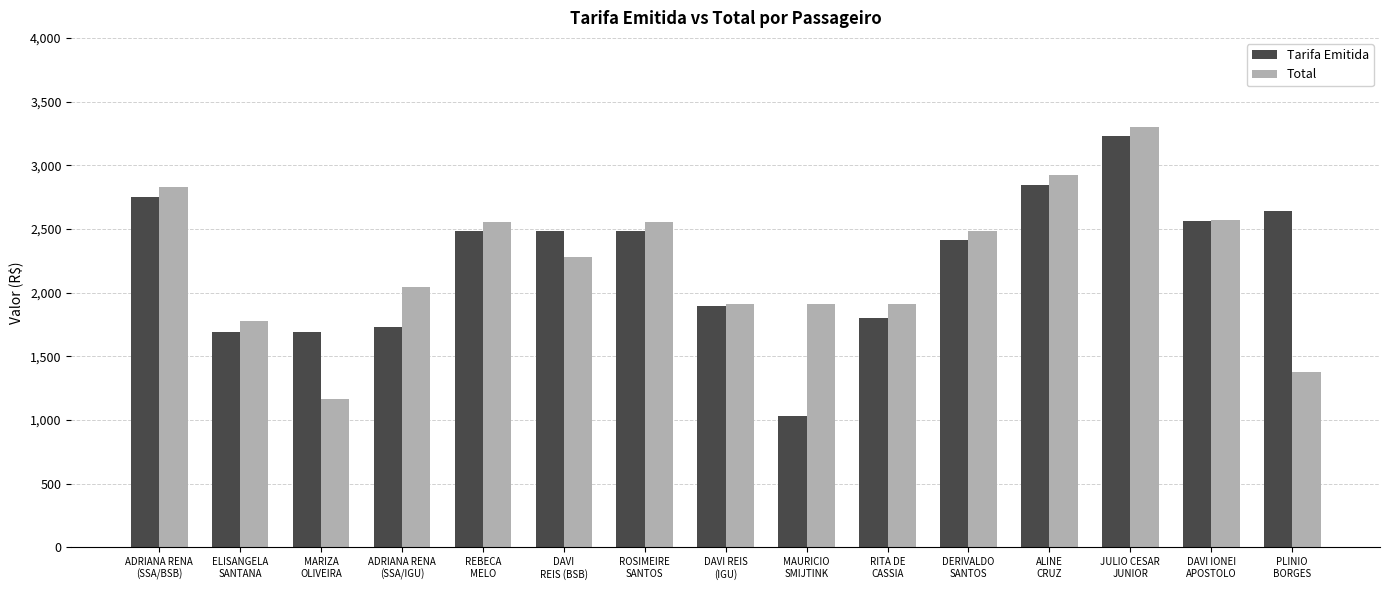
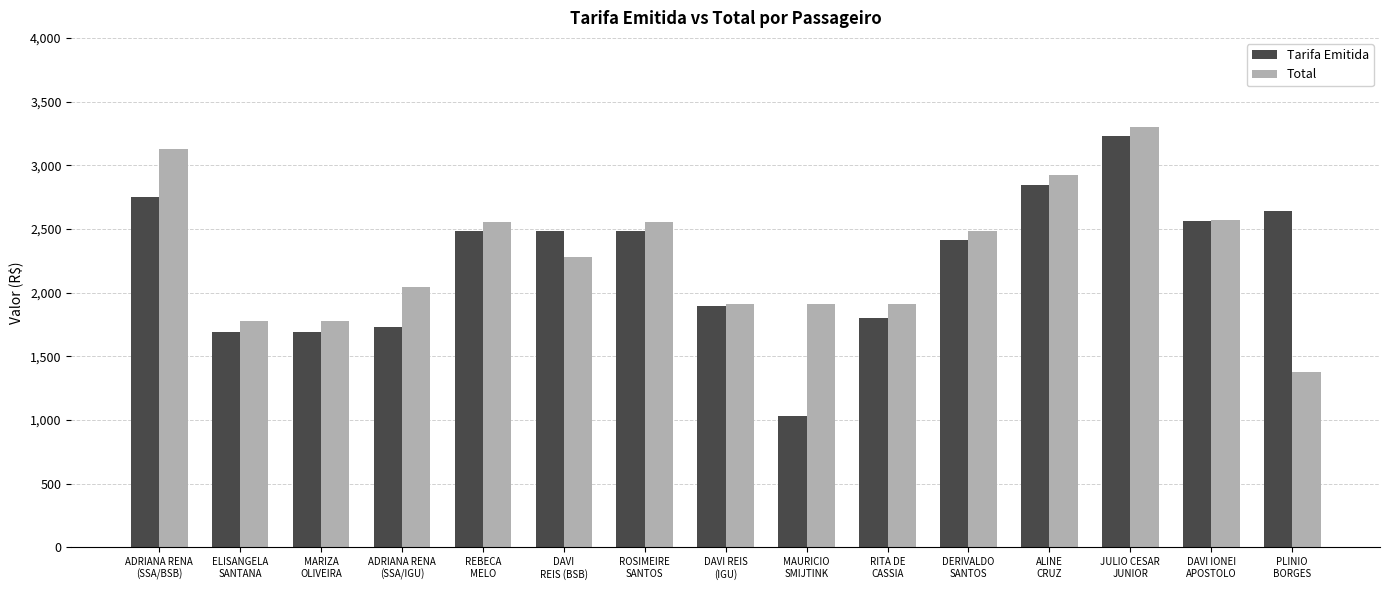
Total, ADRIANA RENA (SSA/BSB): 2,830 -> 3,130
Total, MARIZA OLIVEIRA: 1,160 -> 1,780
